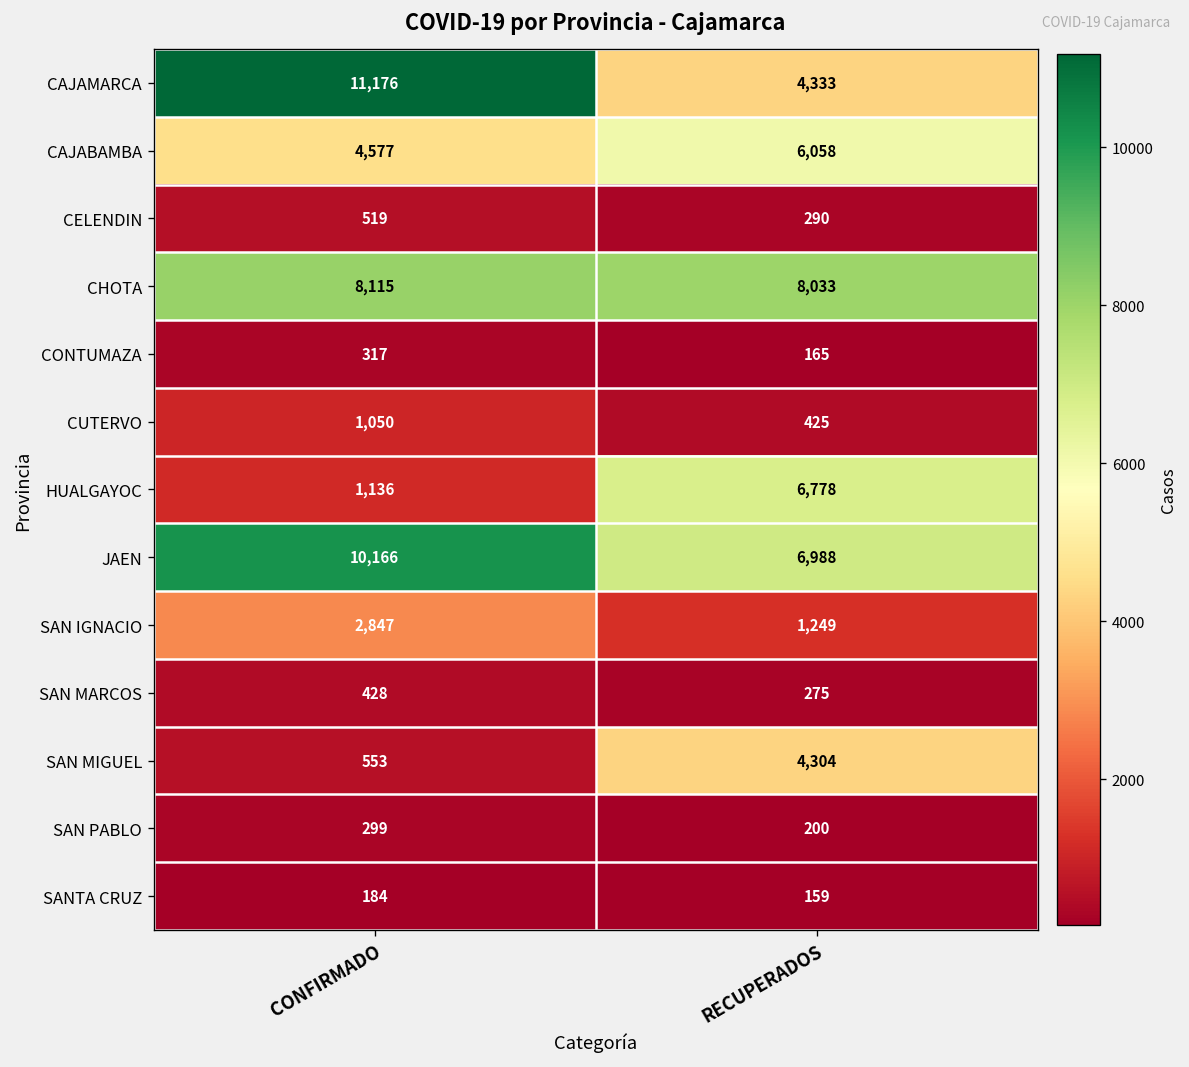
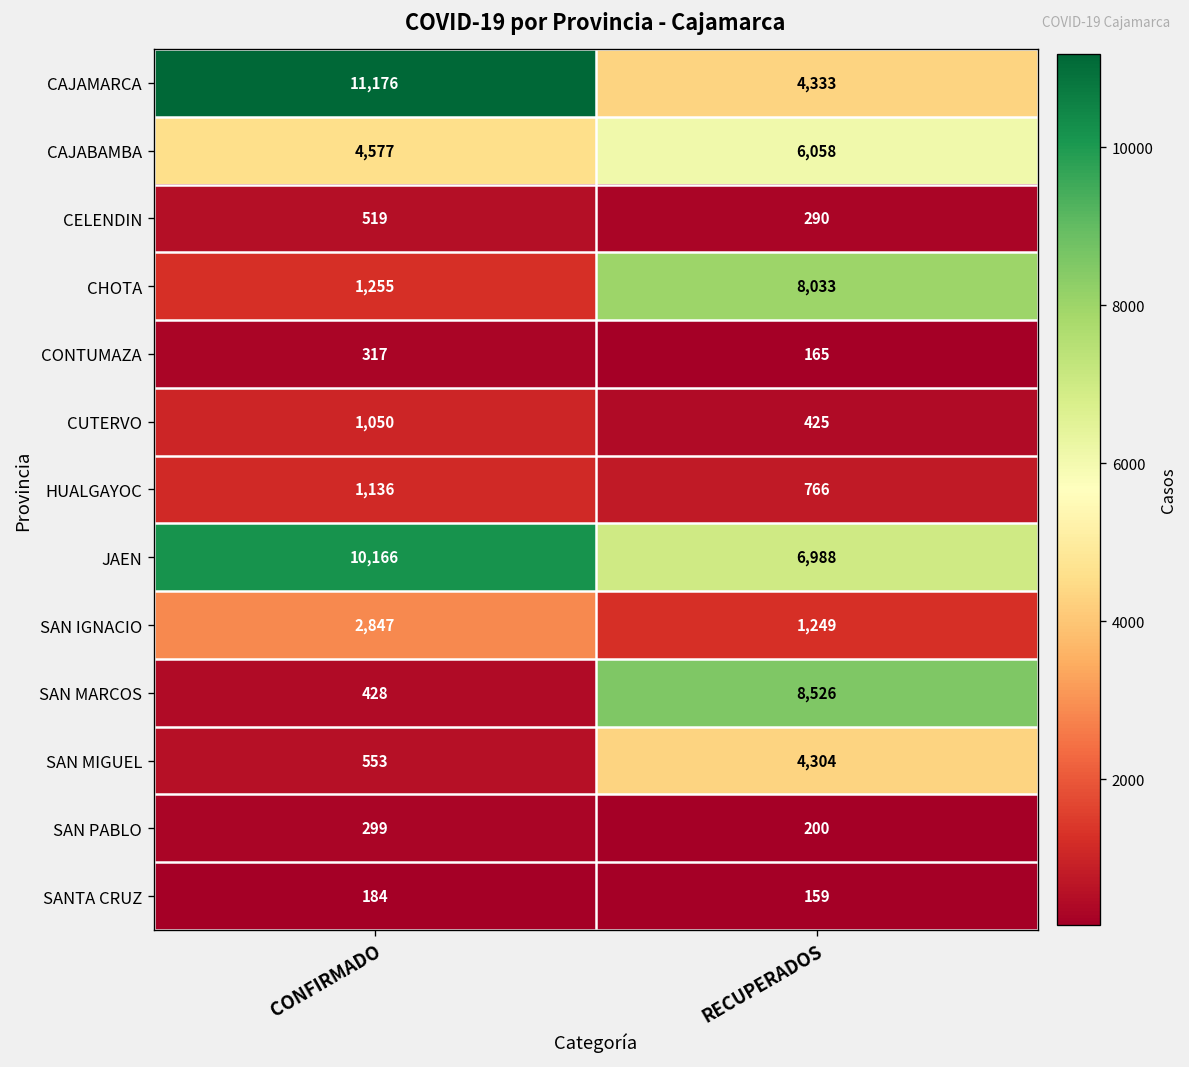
CHOTA, CONFIRMADO: 8,115 -> 1,255
HUALGAYOC, RECUPERADOS: 6,778 -> 766
SAN MARCOS, RECUPERADOS: 275 -> 8,526
